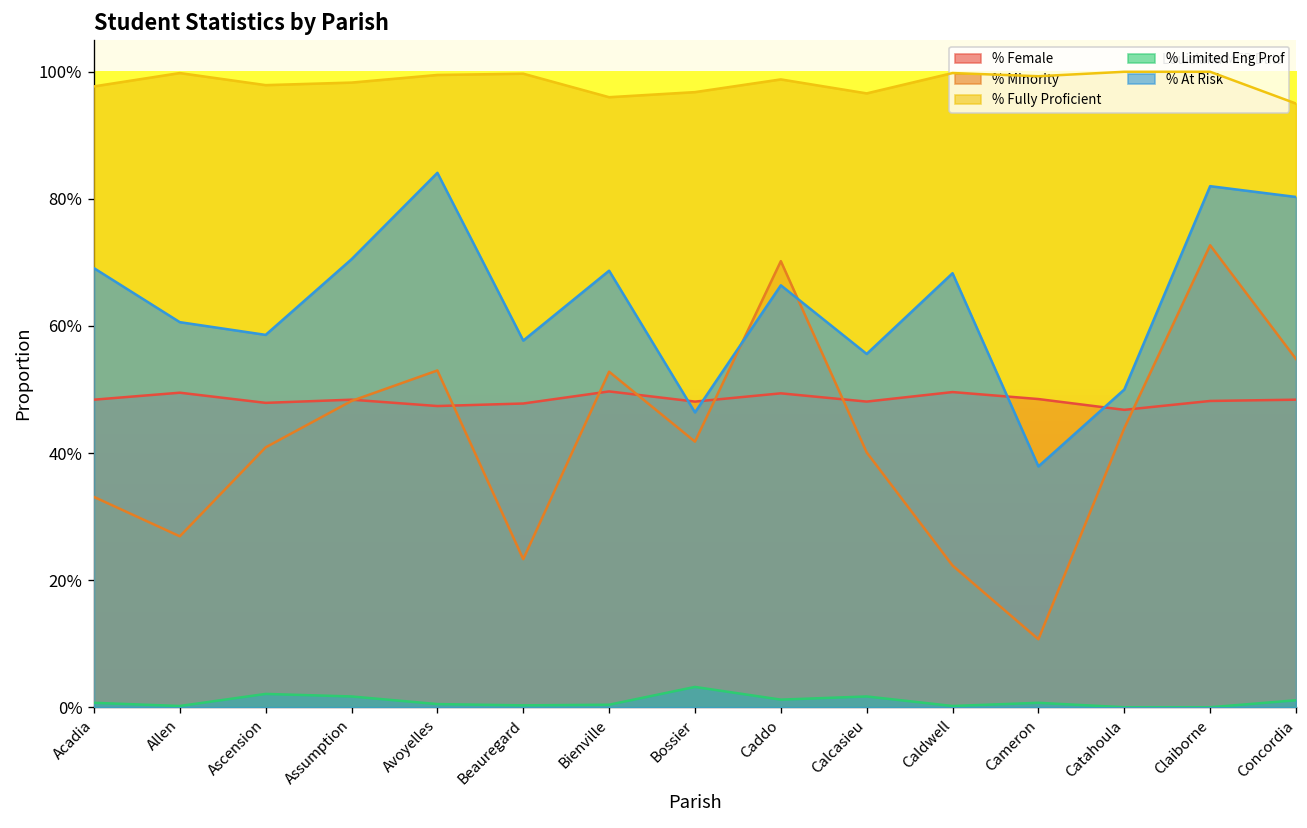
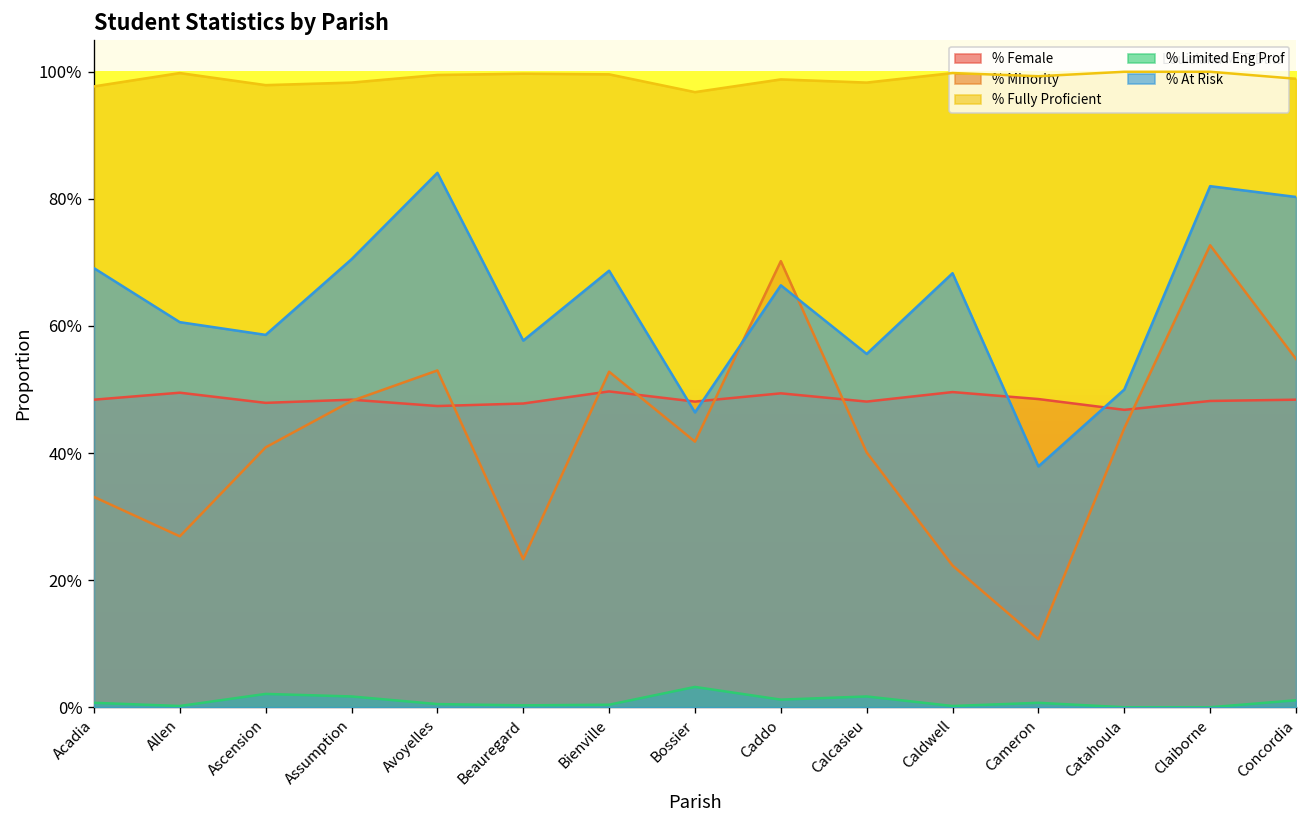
% Fully Proficient, Bienville: 96% -> 100%
% Fully Proficient, Calcasieu: 97% -> 98%
% Fully Proficient, Concordia: 95% -> 99%
